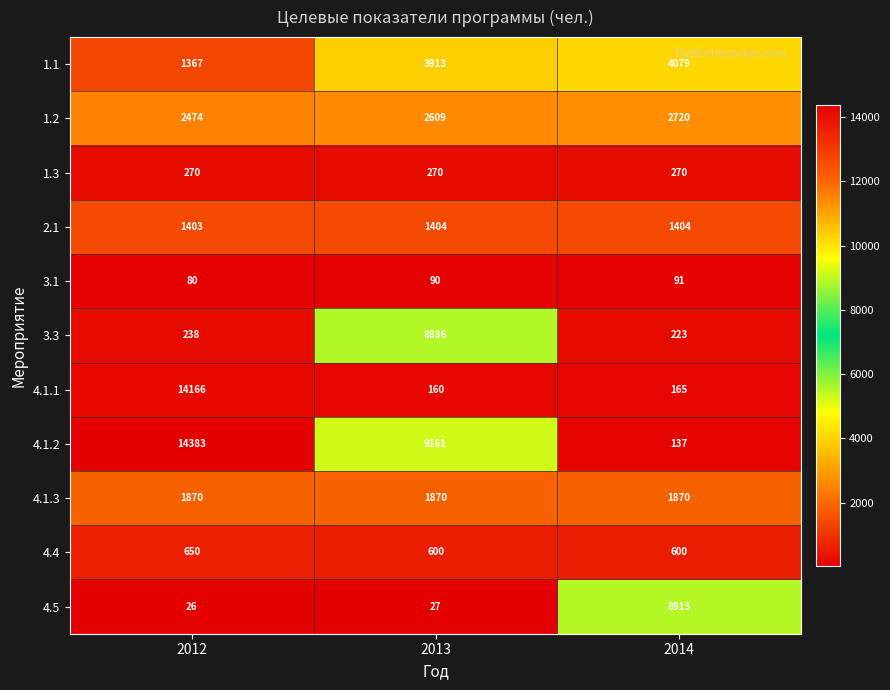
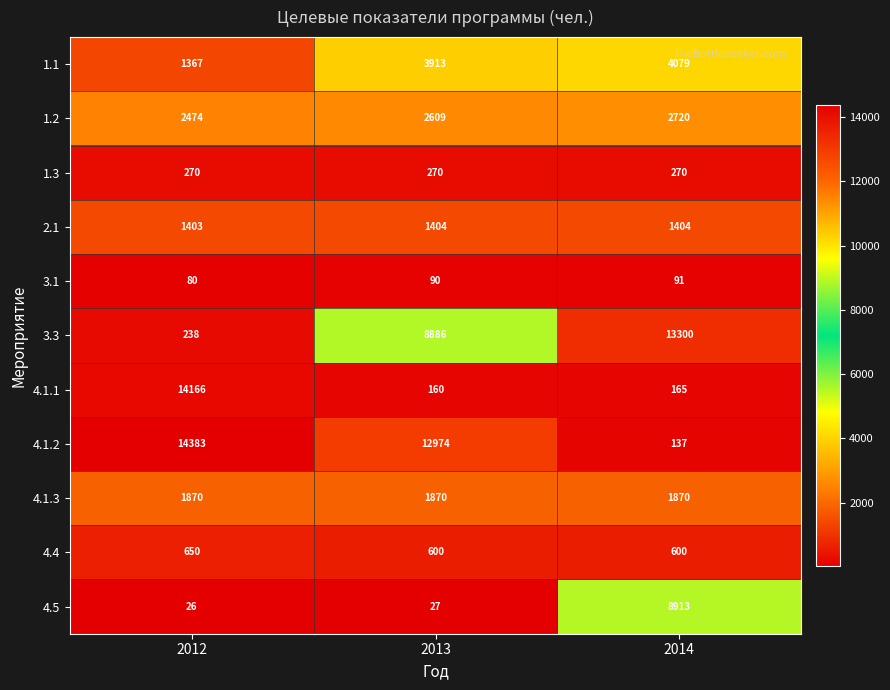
3.3, 2014: 223 -> 13300
4.1.2, 2013: 9161 -> 12974
